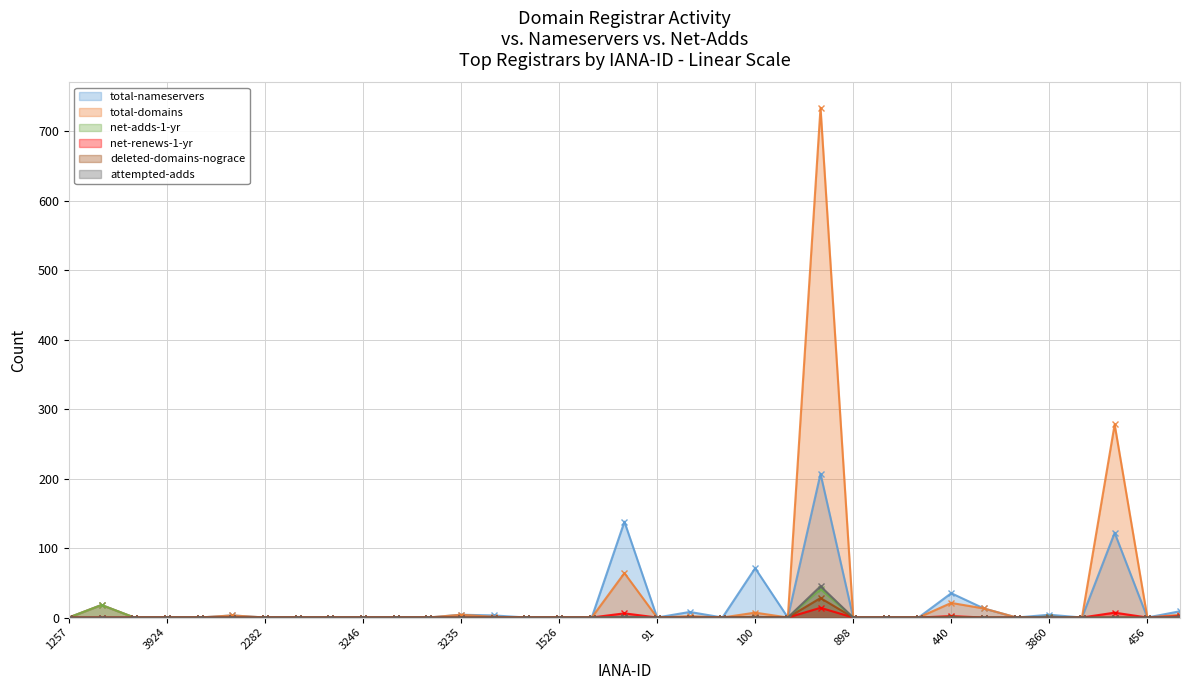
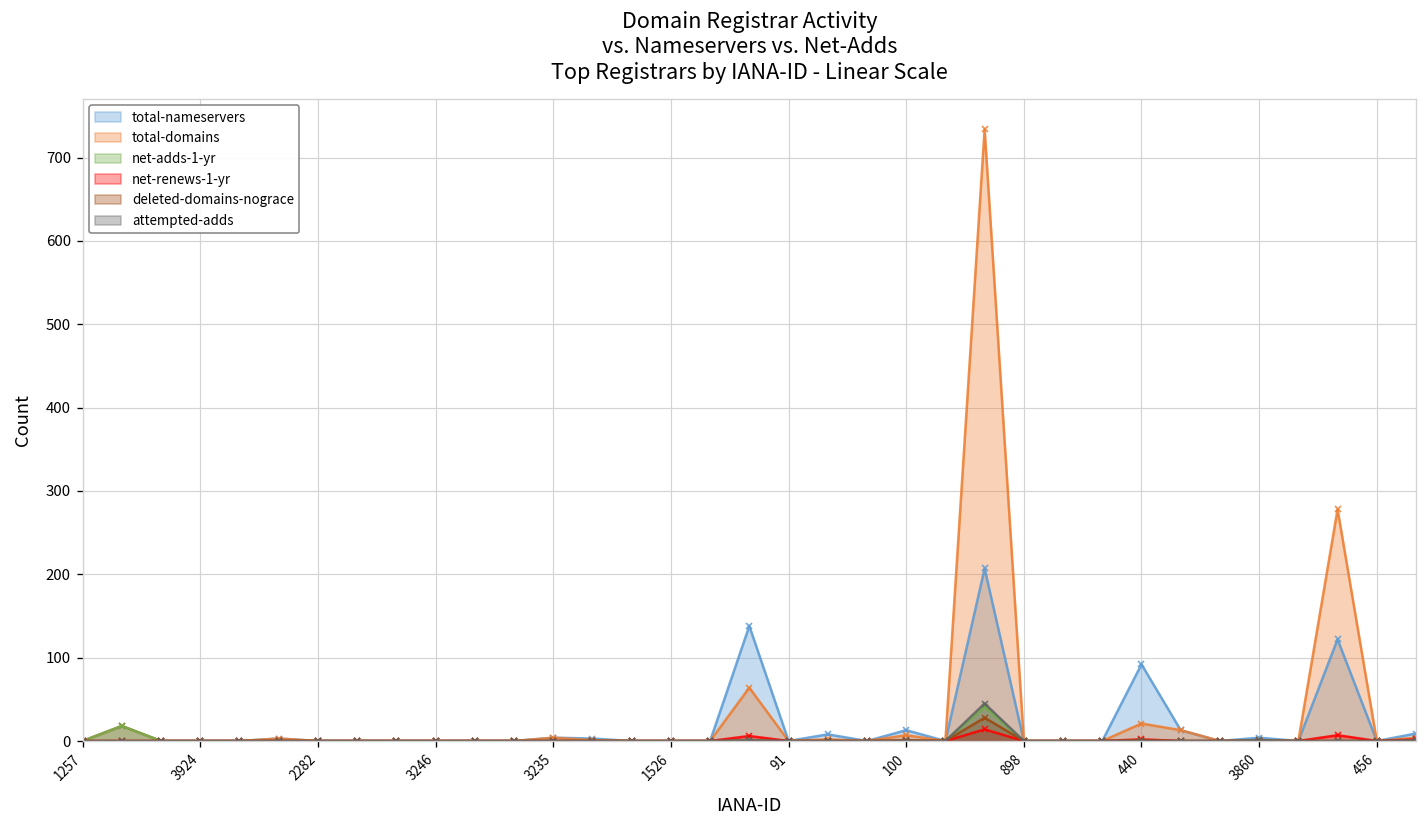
total-nameservers, 100: 70 -> 10
total-nameservers, 440: 40 -> 90
